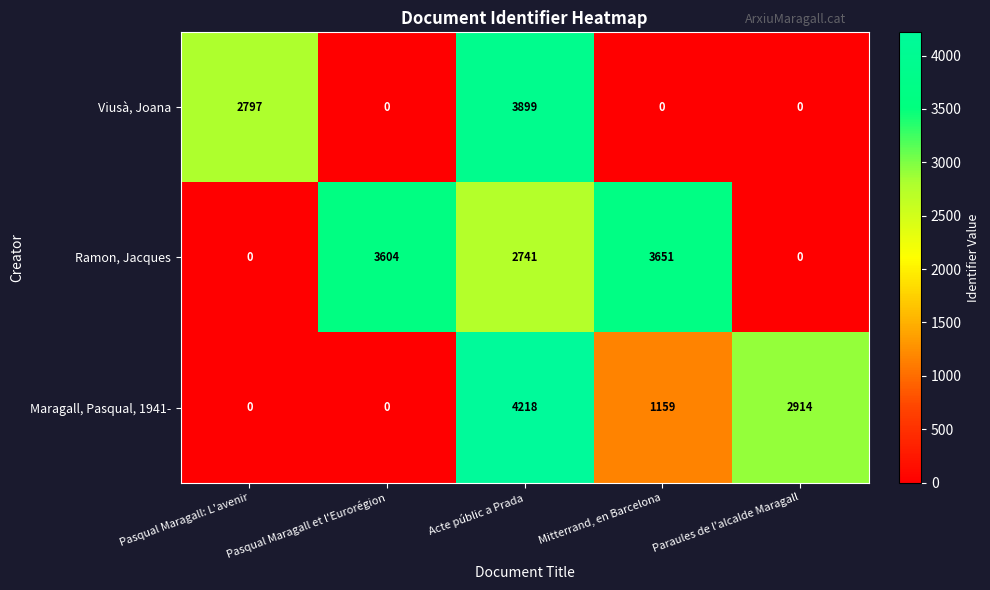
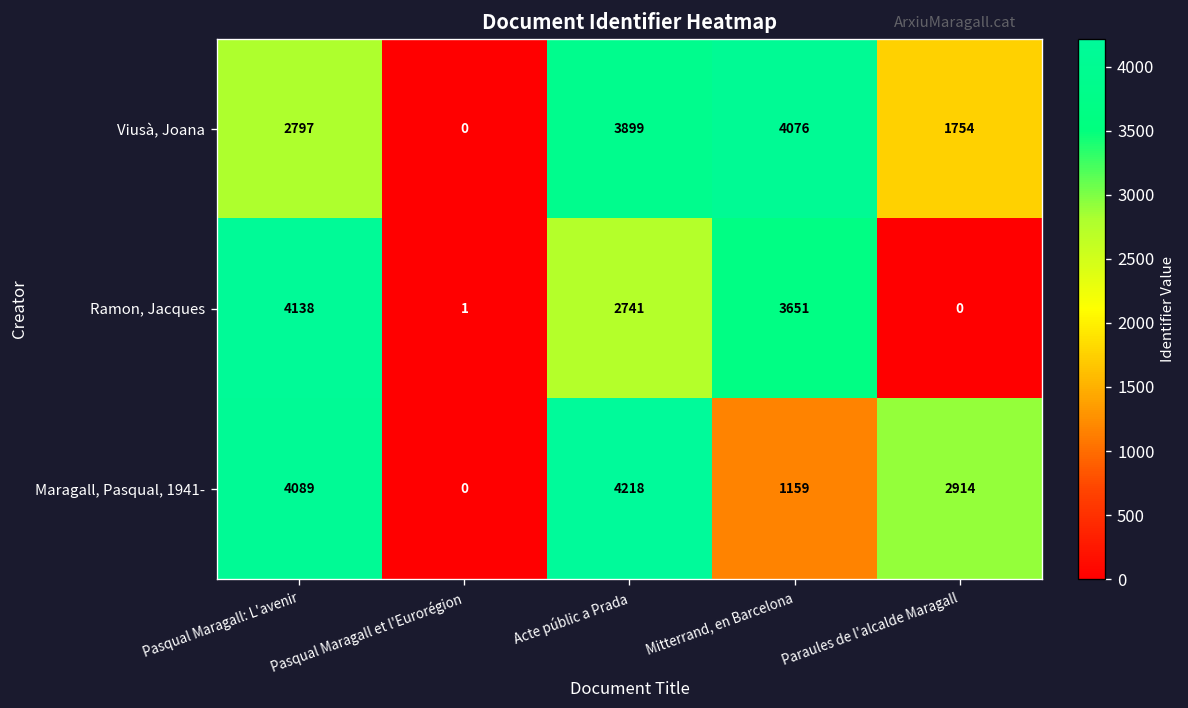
Viusà, Joana, Mitterrand, en Barcelona: 0 -> 4076
Viusà, Joana, Paraules de l'alcalde Maragall: 0 -> 1754
Ramon, Jacques, Pasqual Maragall: L'avenir: 0 -> 4138
Ramon, Jacques, Pasqual Maragall et l'Eurorégion: 3604 -> 1
Maragall, Pasqual, 1941-, Pasqual Maragall: L'avenir: 0 -> 4089
